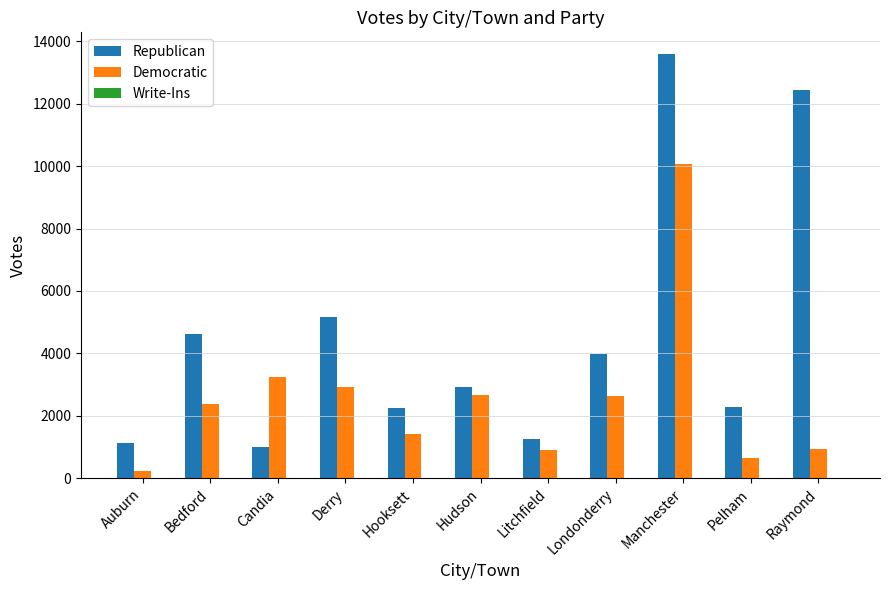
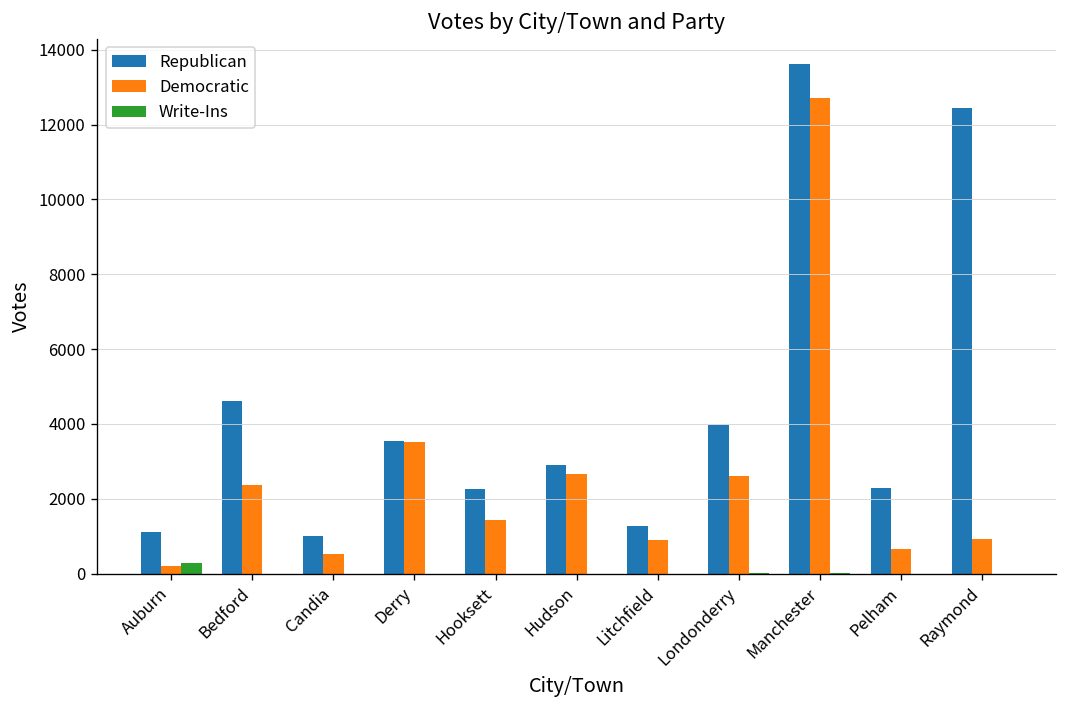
Write-Ins, Auburn: 0 -> 300
Democratic, Candia: 3200 -> 500
Republican, Derry: 5200 -> 3500
Democratic, Derry: 2900 -> 3500
Democratic, Manchester: 10100 -> 12700
